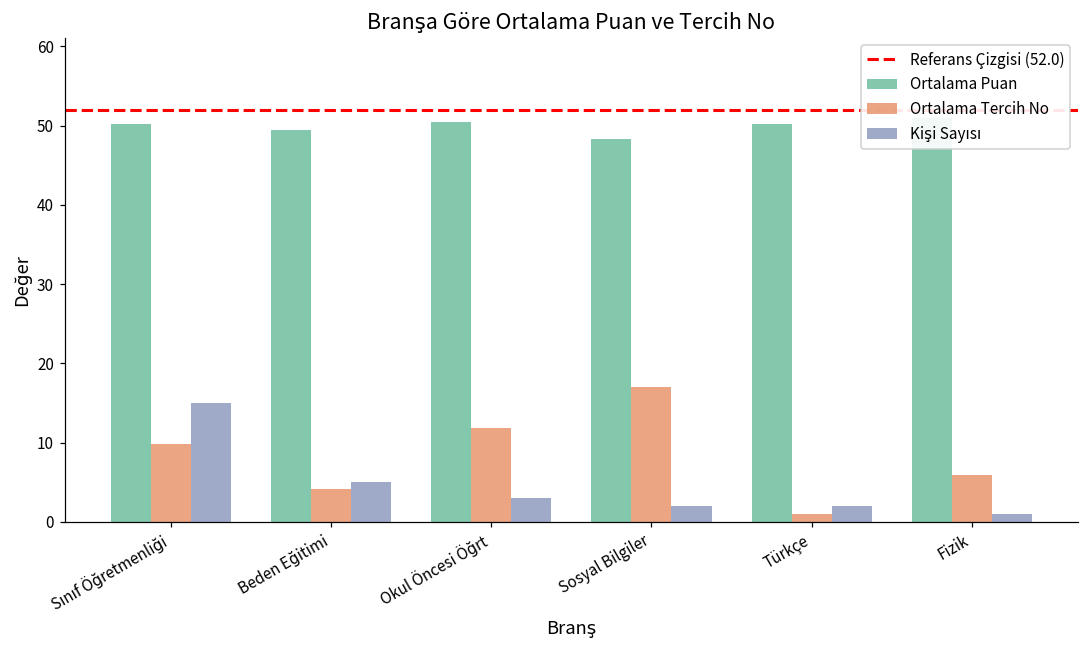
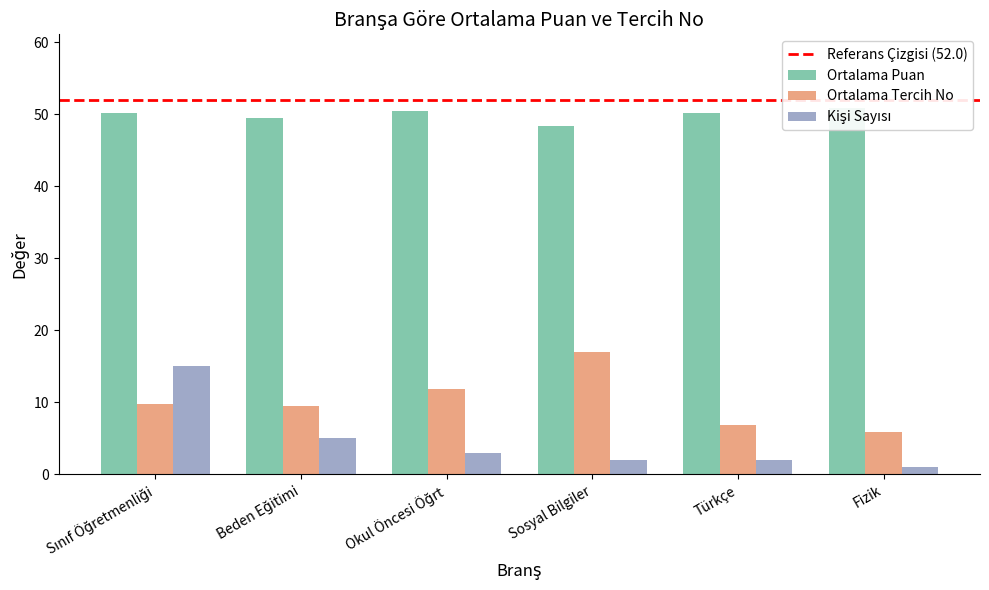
Ortalama Tercih No, Beden Eğitimi: 4 -> 10
Ortalama Tercih No, Türkçe: 1 -> 7
